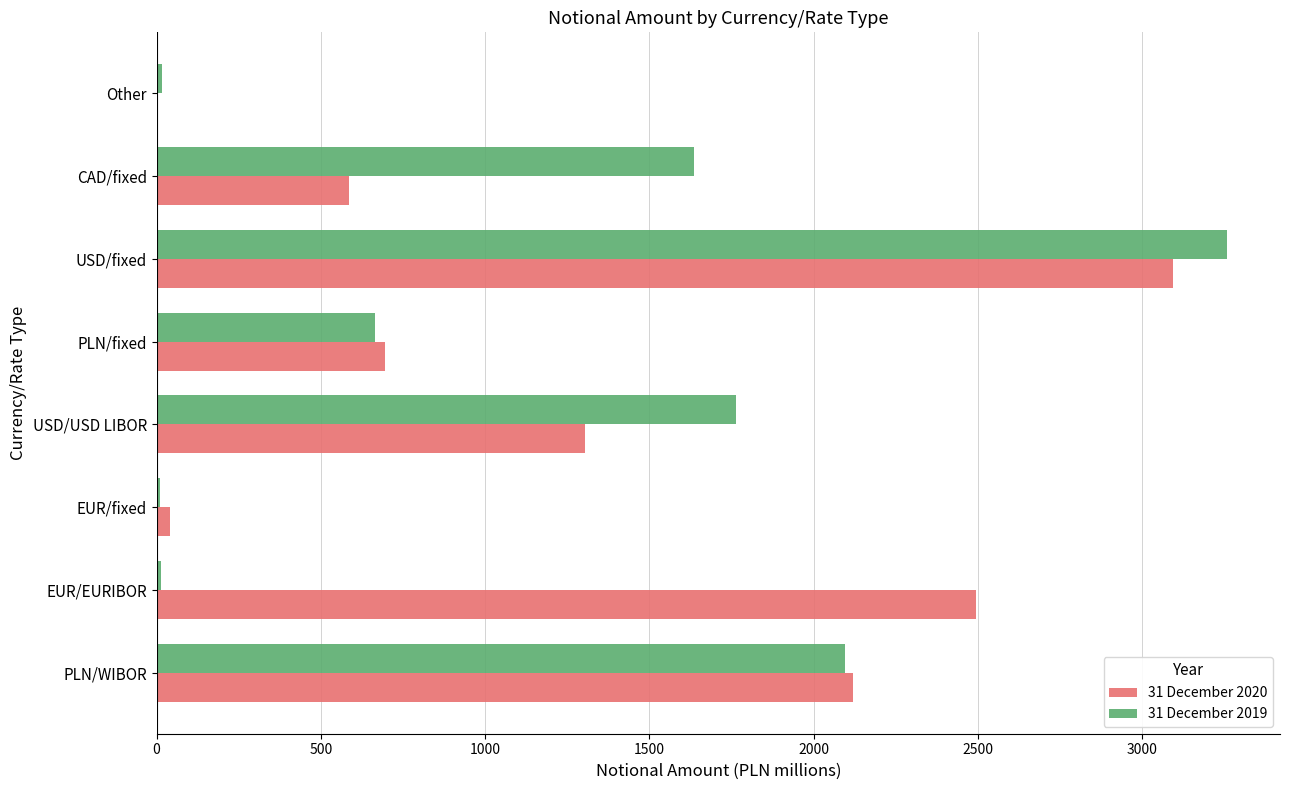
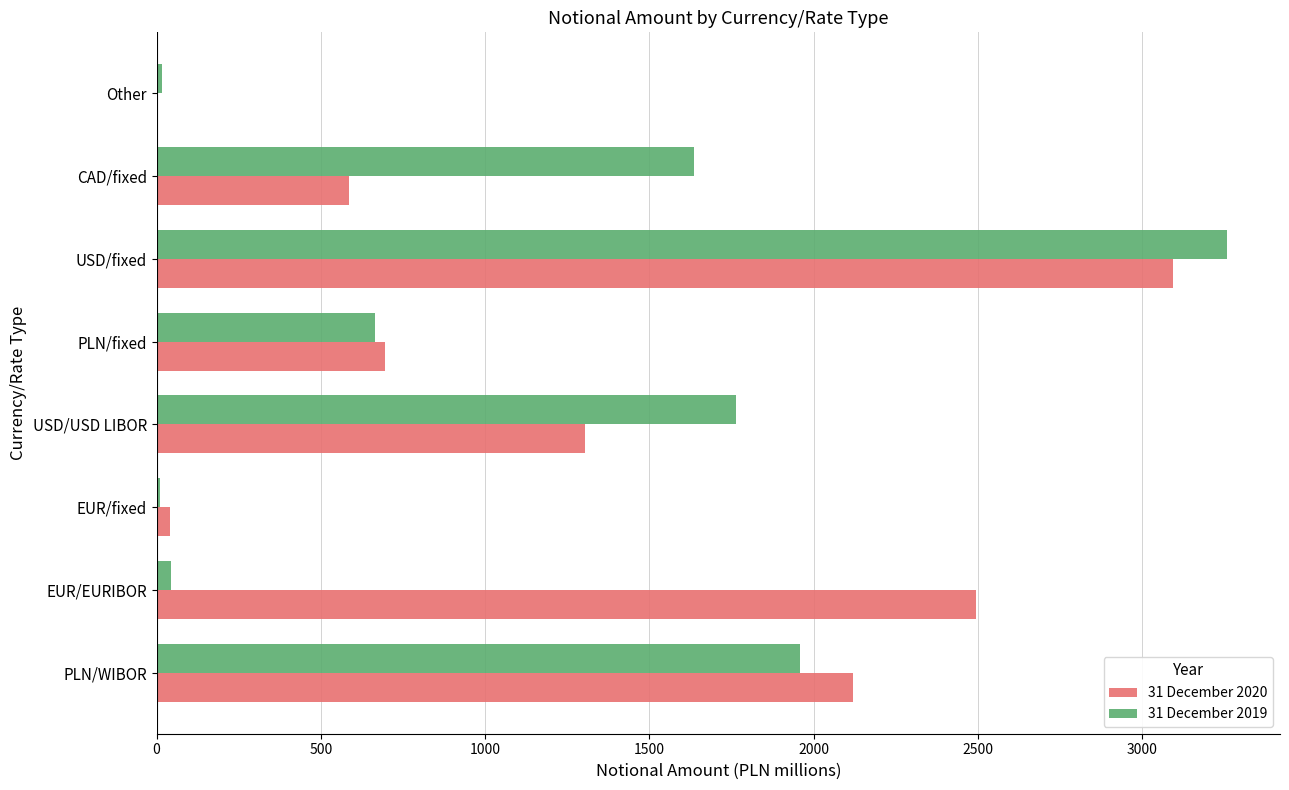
31 December 2019, EUR/EURIBOR: 10 -> 50
31 December 2019, PLN/WIBOR: 2100 -> 1960
